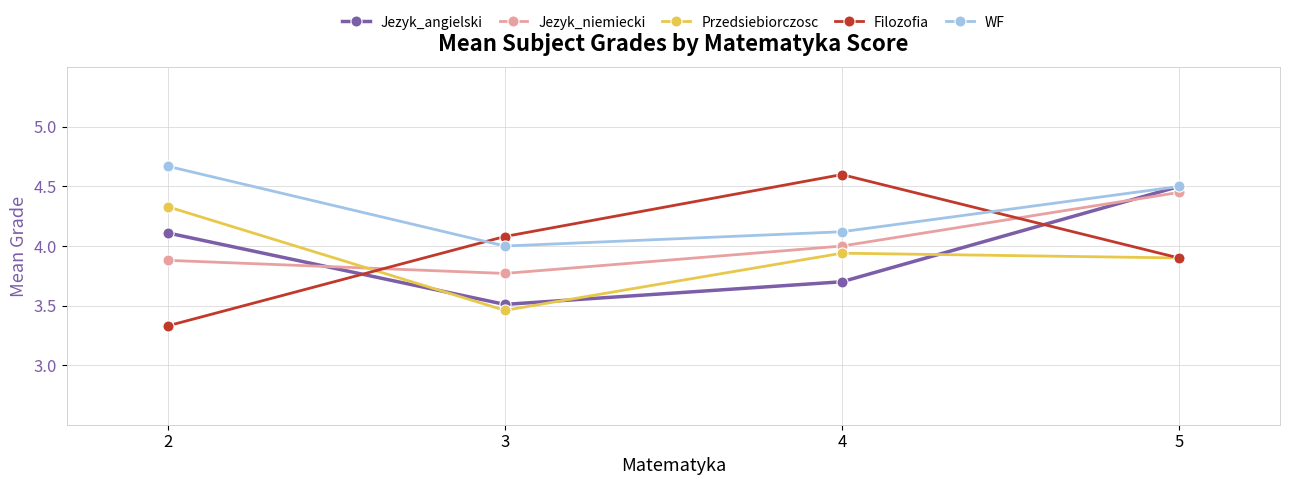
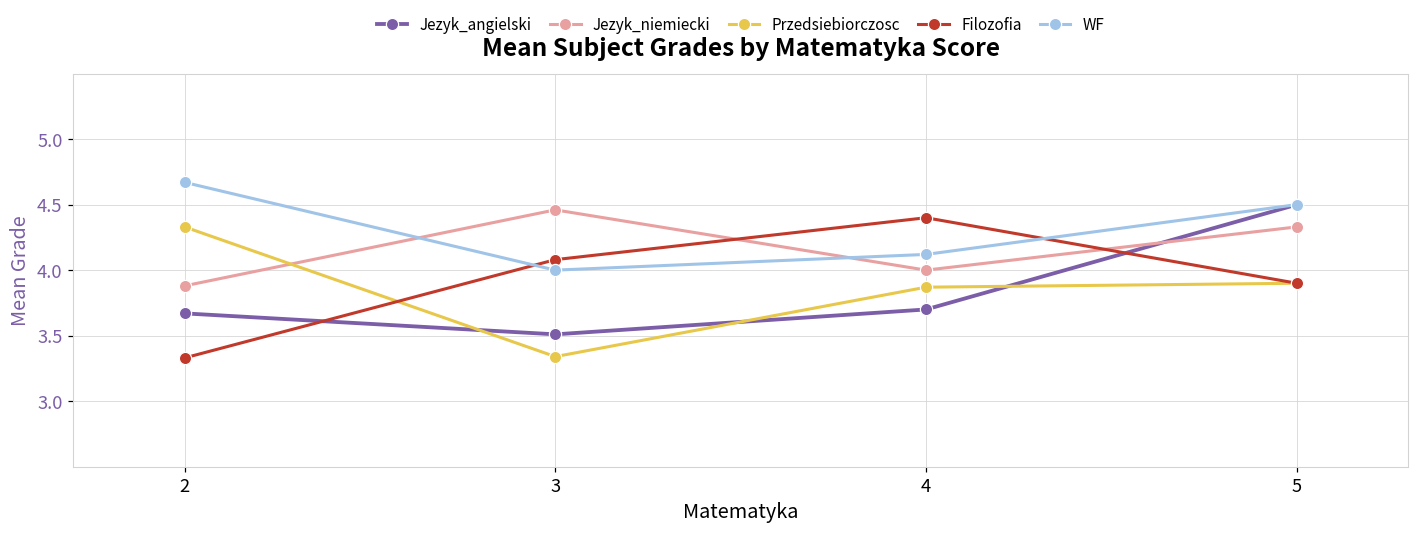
Jezyk_angielski, 2: 4.11 -> 3.67
Jezyk_niemiecki, 3: 3.77 -> 4.46
Przedsiebiorczosc, 3: 3.46 -> 3.34
Przedsiebiorczosc, 4: 3.94 -> 3.87
Filozofia, 4: 4.6 -> 4.4
Jezyk_niemiecki, 5: 4.45 -> 4.33
